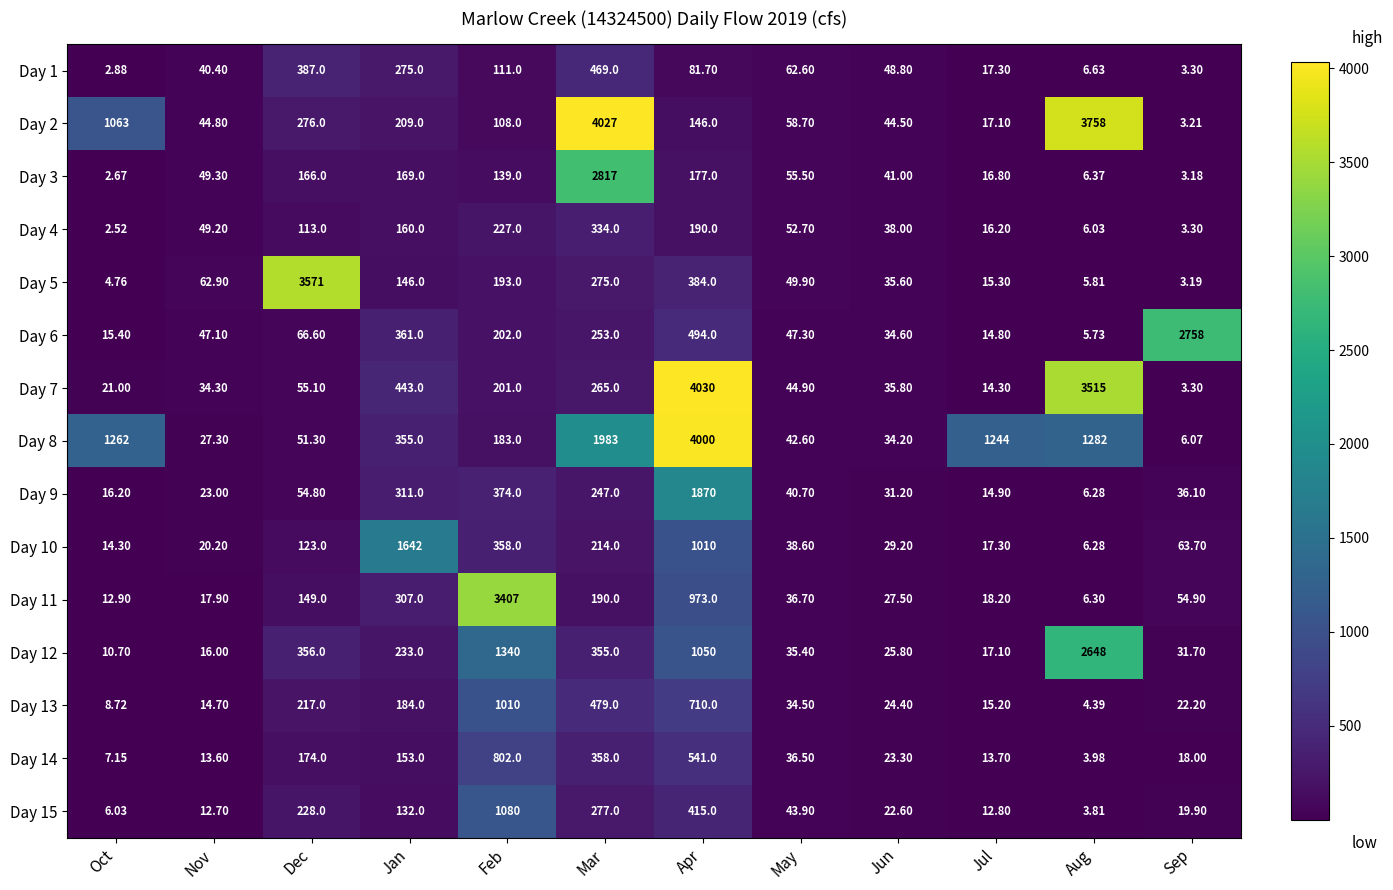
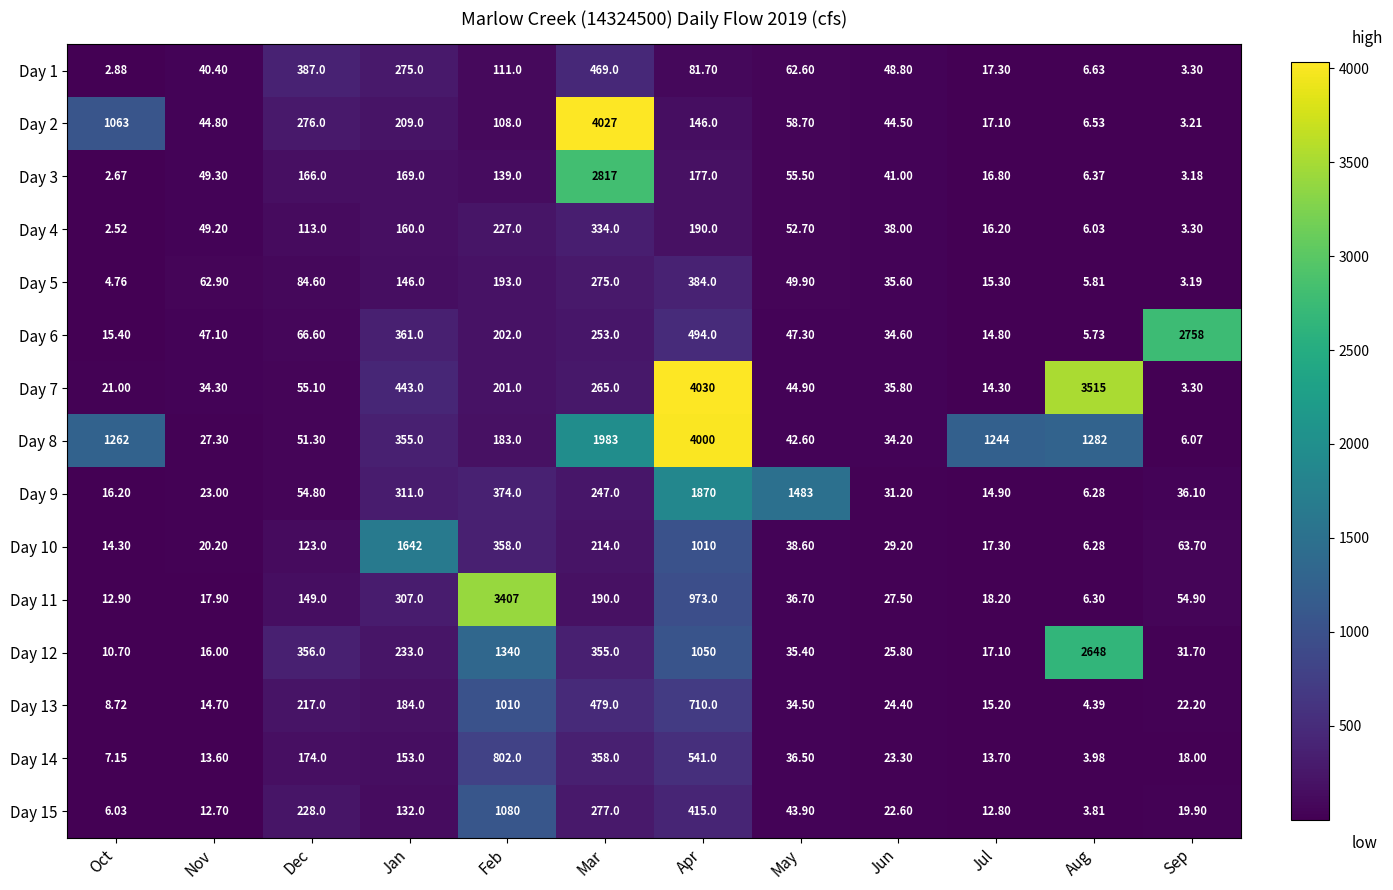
Day 2, Aug: 3758 -> 6.53
Day 5, Dec: 3571 -> 84.60
Day 9, May: 40.70 -> 1483
